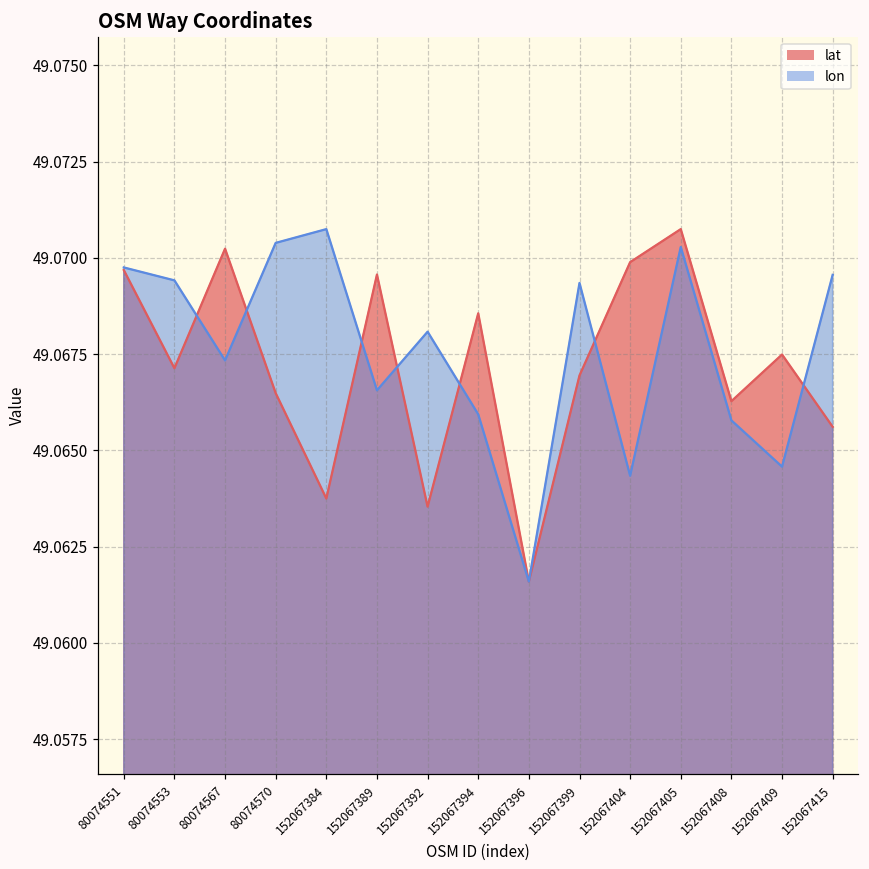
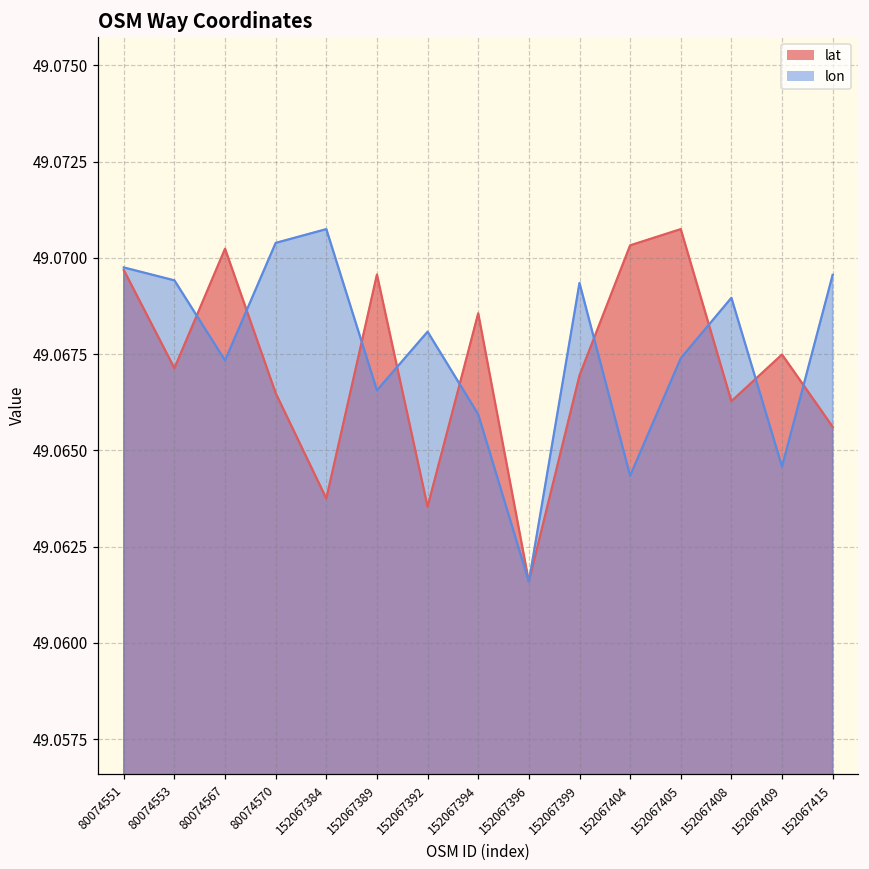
lat, 152067404: 49.0699 -> 49.0703
lon, 152067405: 49.0703 -> 49.0674
lon, 152067408: 49.0658 -> 49.0690
